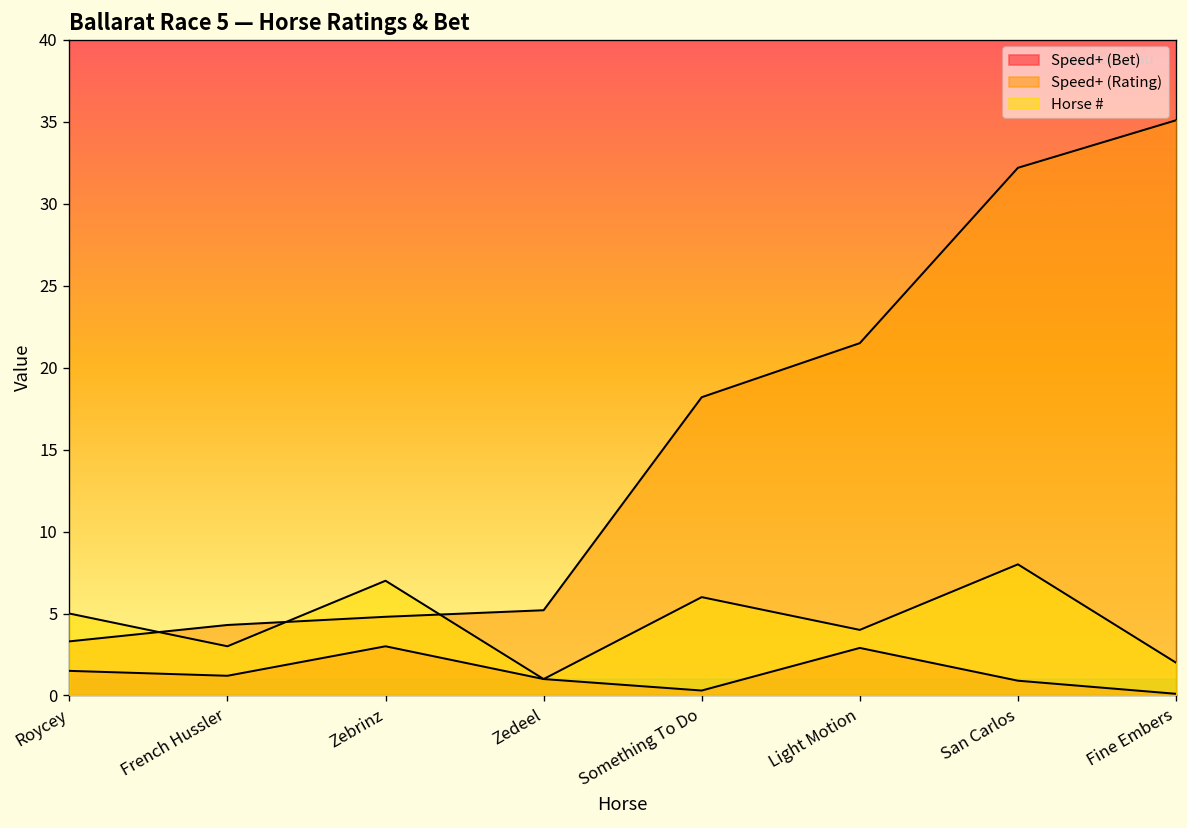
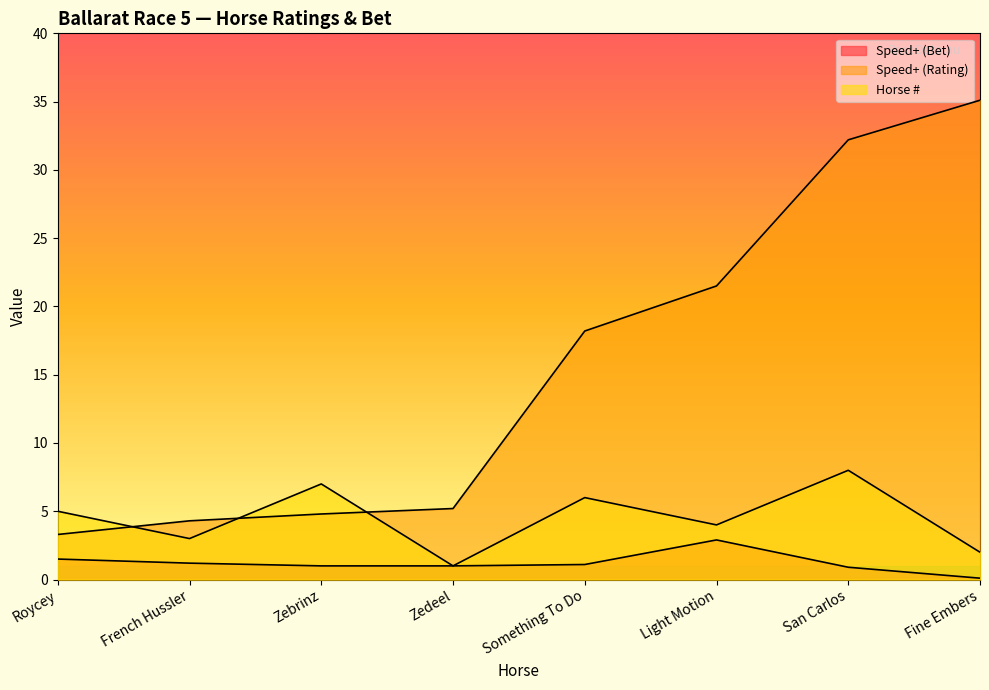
Speed+ (Bet), Zebrinz: 3 -> 1
Speed+ (Bet), Something To Do: 0.3 -> 1.1
